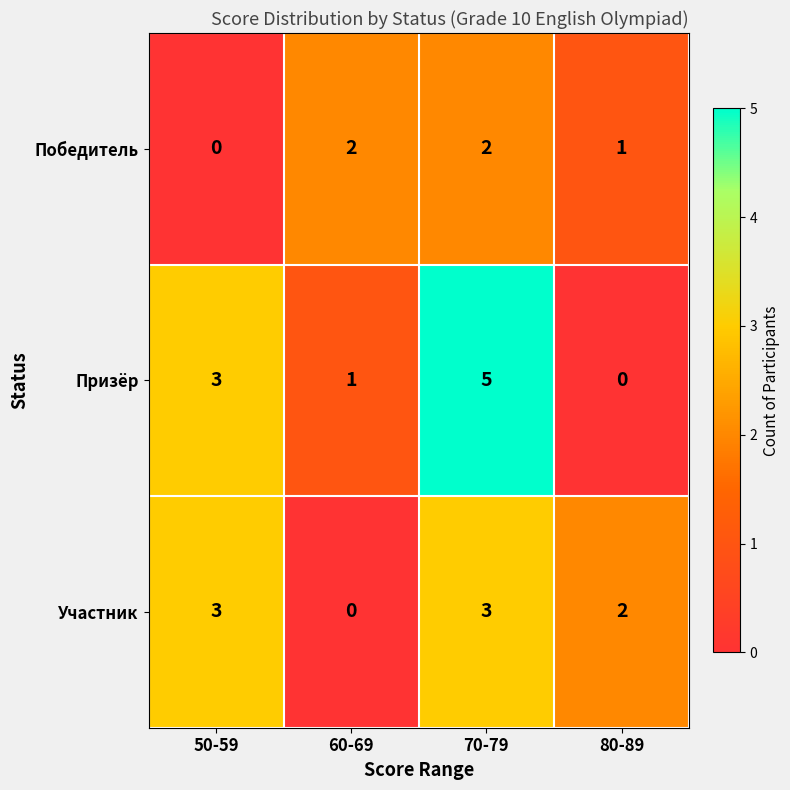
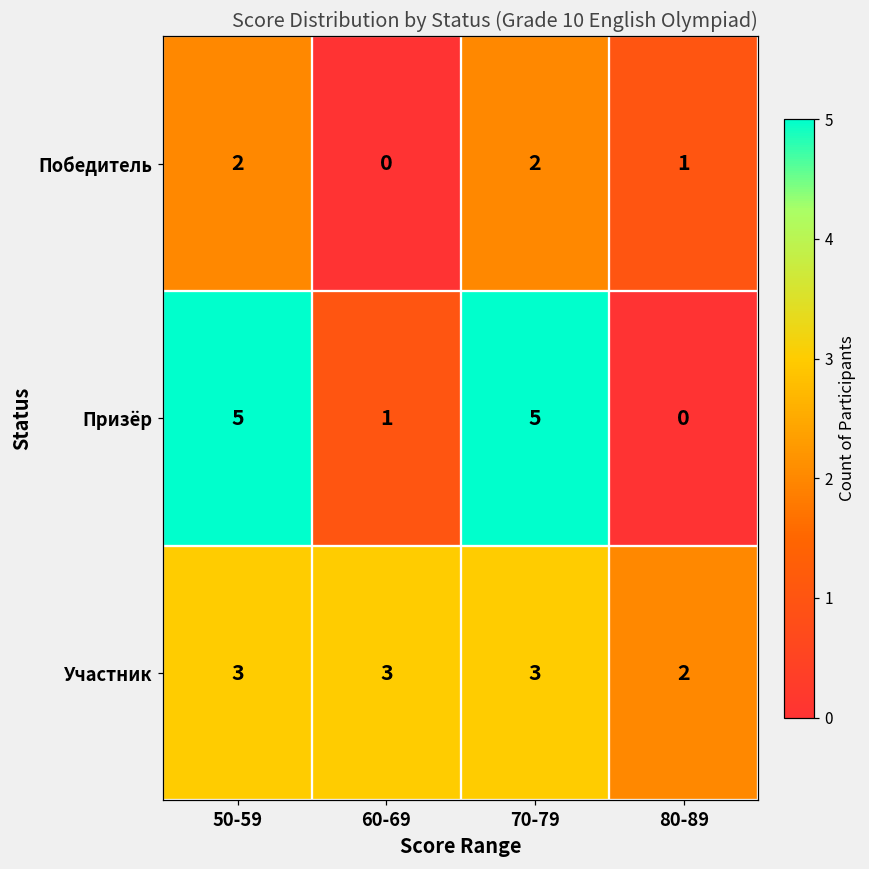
Победитель, 50-59: 0 -> 2
Победитель, 60-69: 2 -> 0
Призёр, 50-59: 3 -> 5
Участник, 60-69: 0 -> 3
